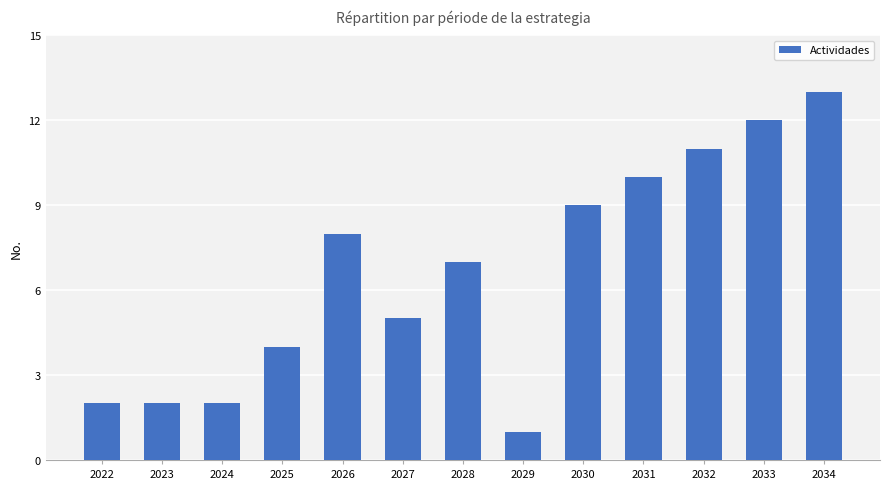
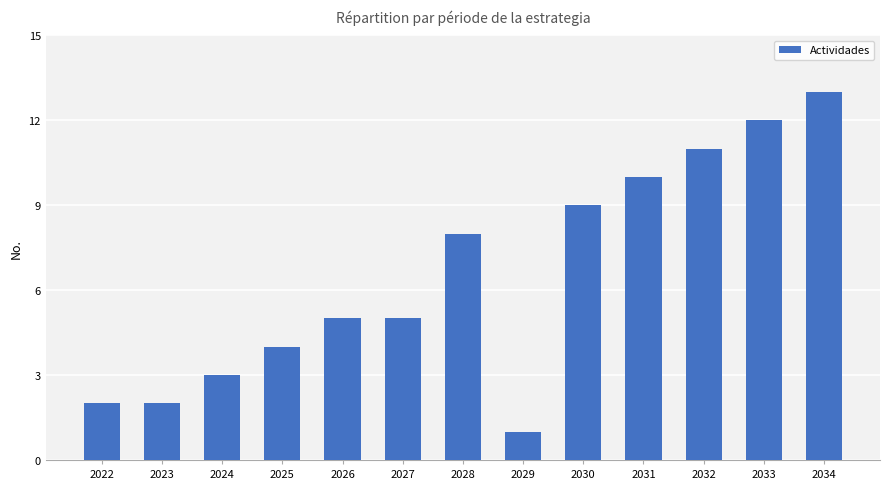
2024: 2 -> 3
2026: 8 -> 5
2028: 7 -> 8
